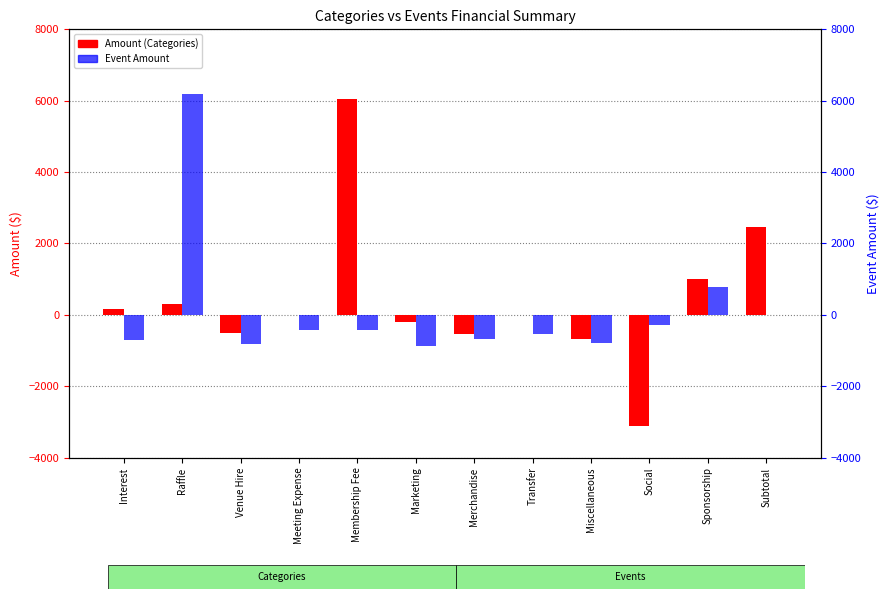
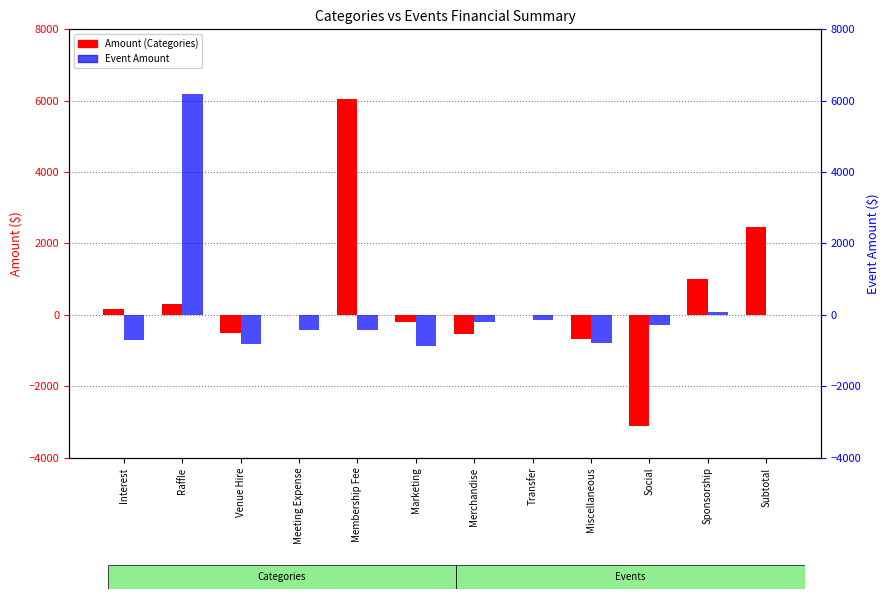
Event Amount, Merchandise: -700 -> -200
Event Amount, Transfer: -500 -> -200
Event Amount, Sponsorship: 800 -> 100
